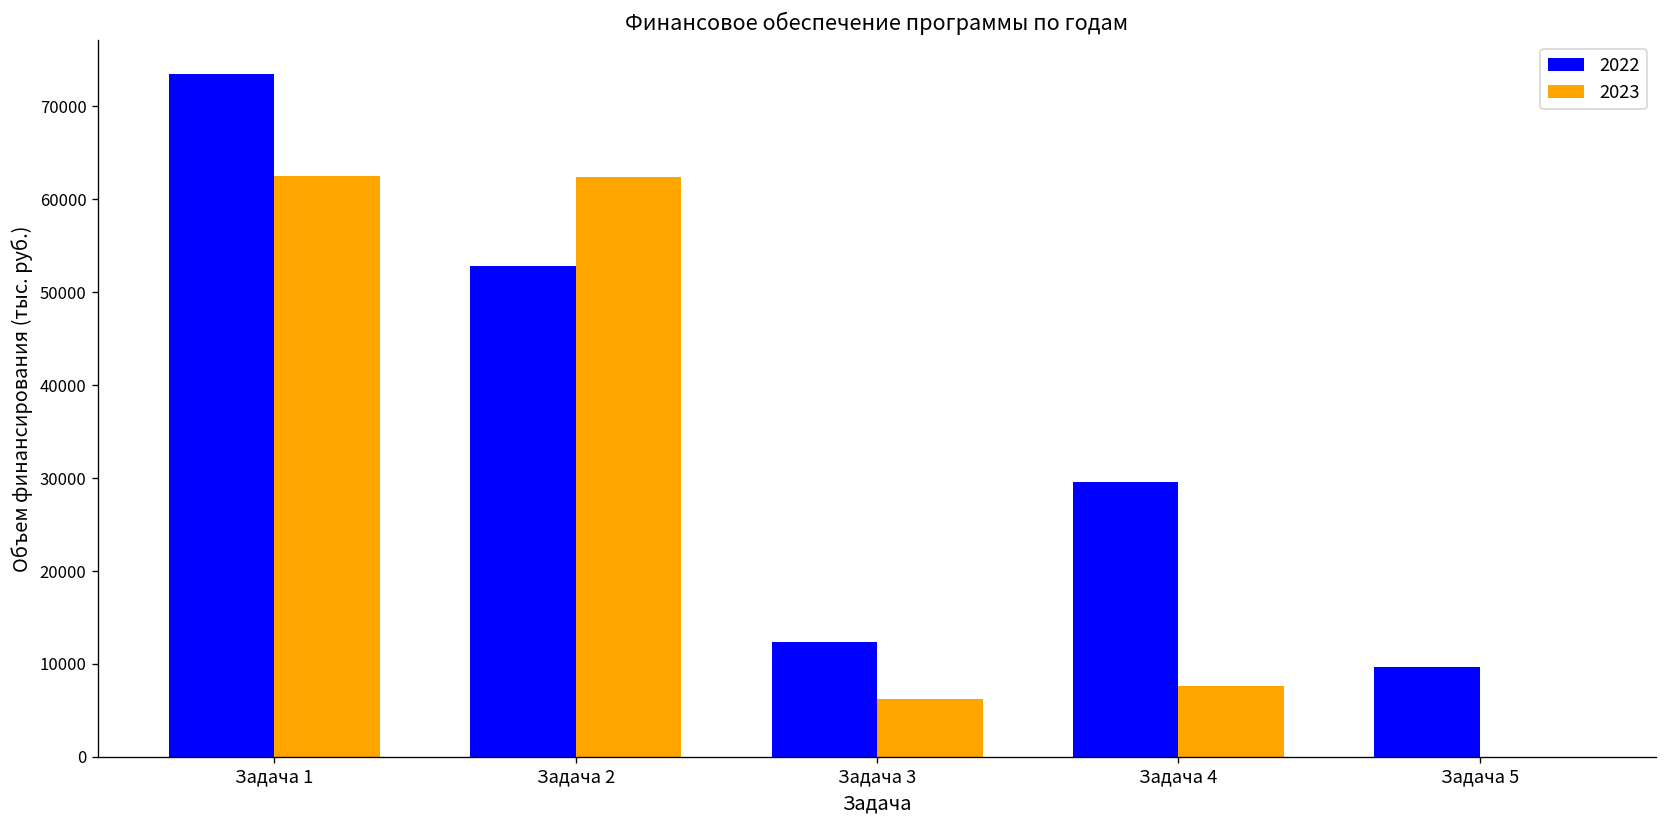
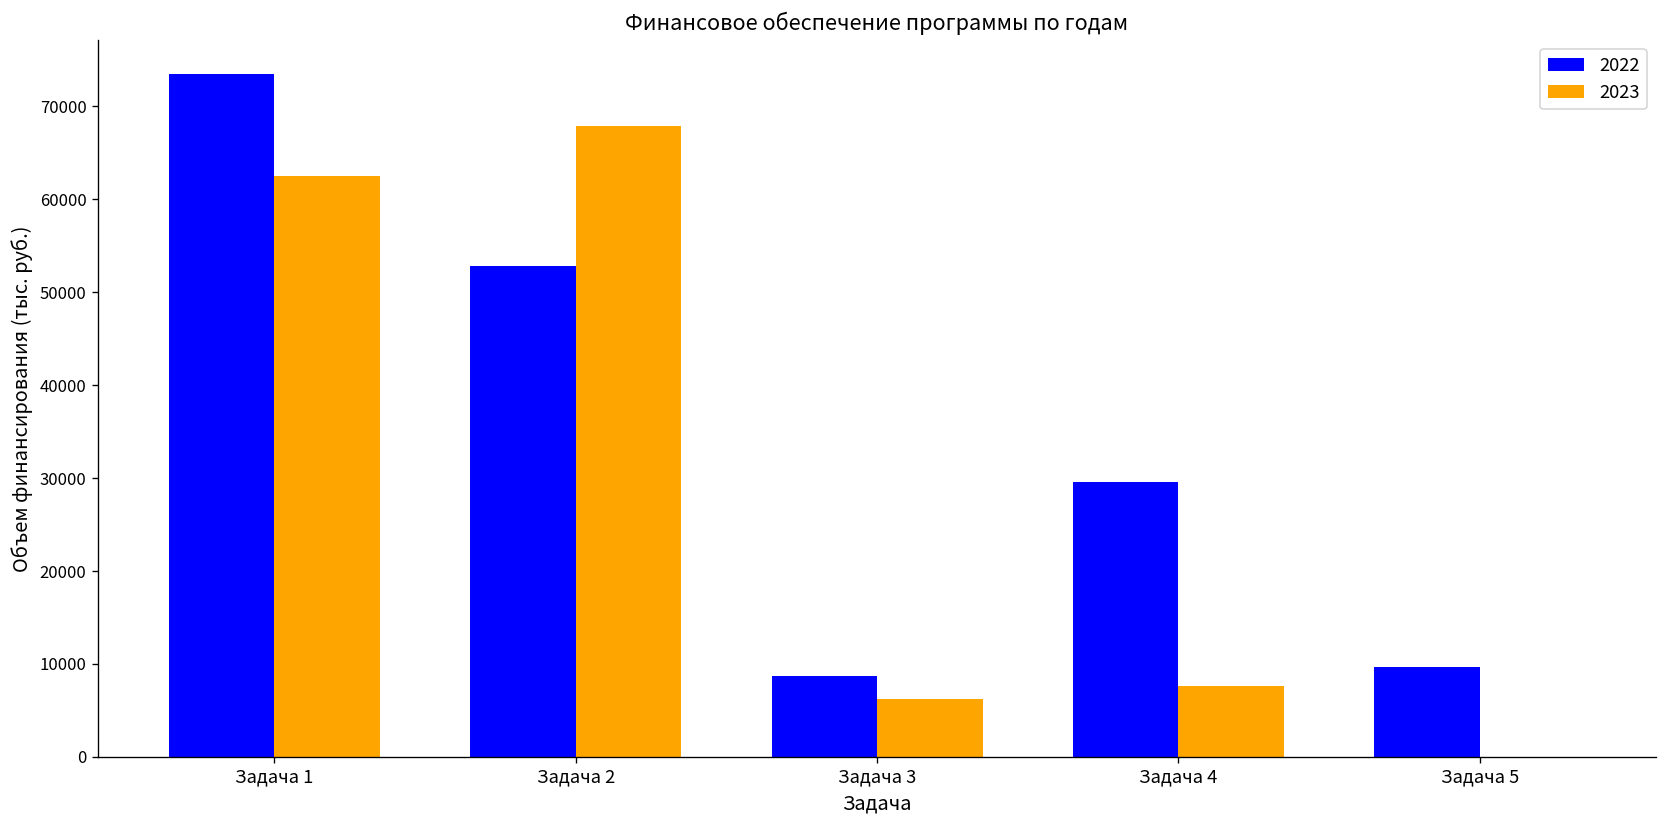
2023, Задача 2: 62000 -> 68000
2022, Задача 3: 12000 -> 9000
